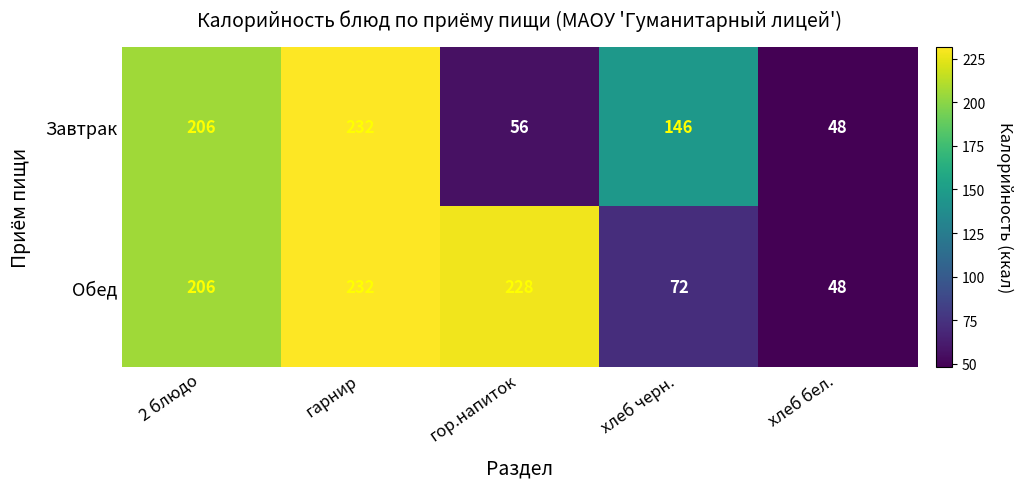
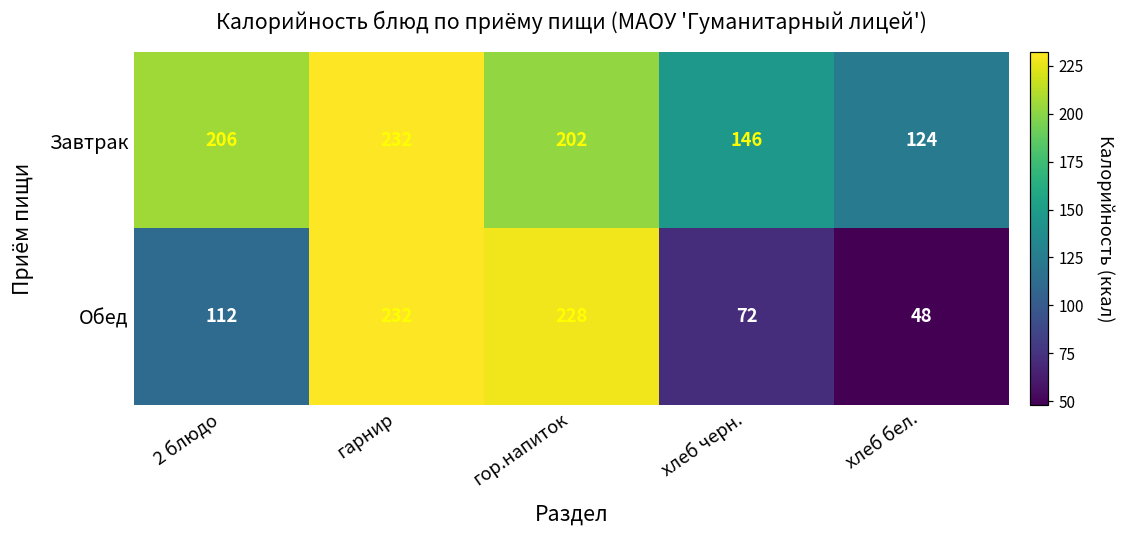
Завтрак, гор.напиток: 56 -> 202
Завтрак, хлеб бел.: 48 -> 124
Обед, 2 блюдо: 206 -> 112
